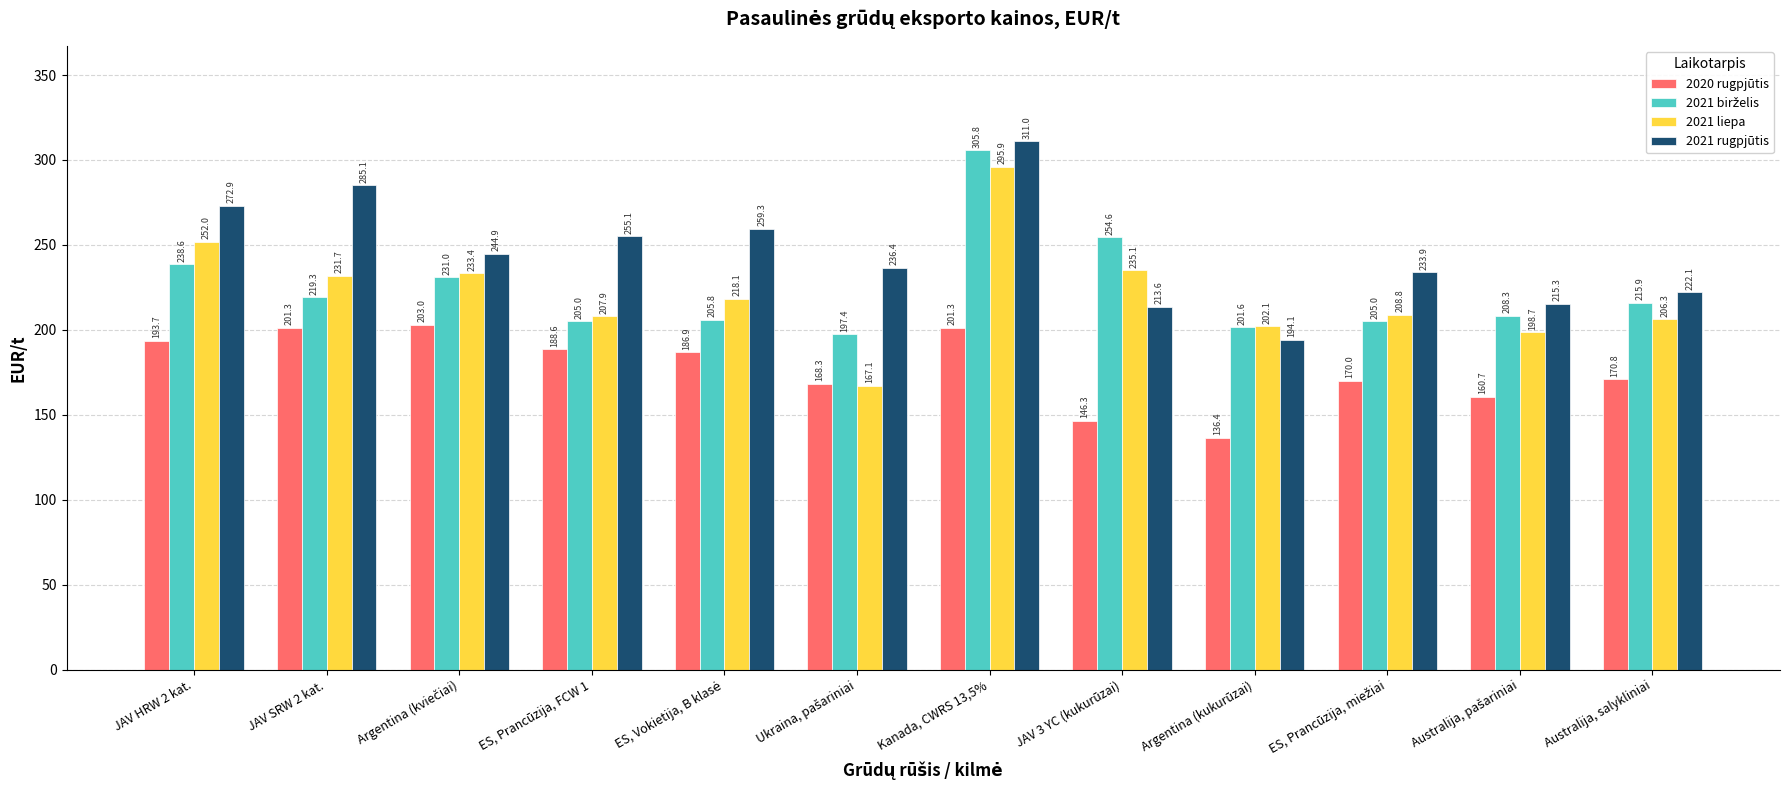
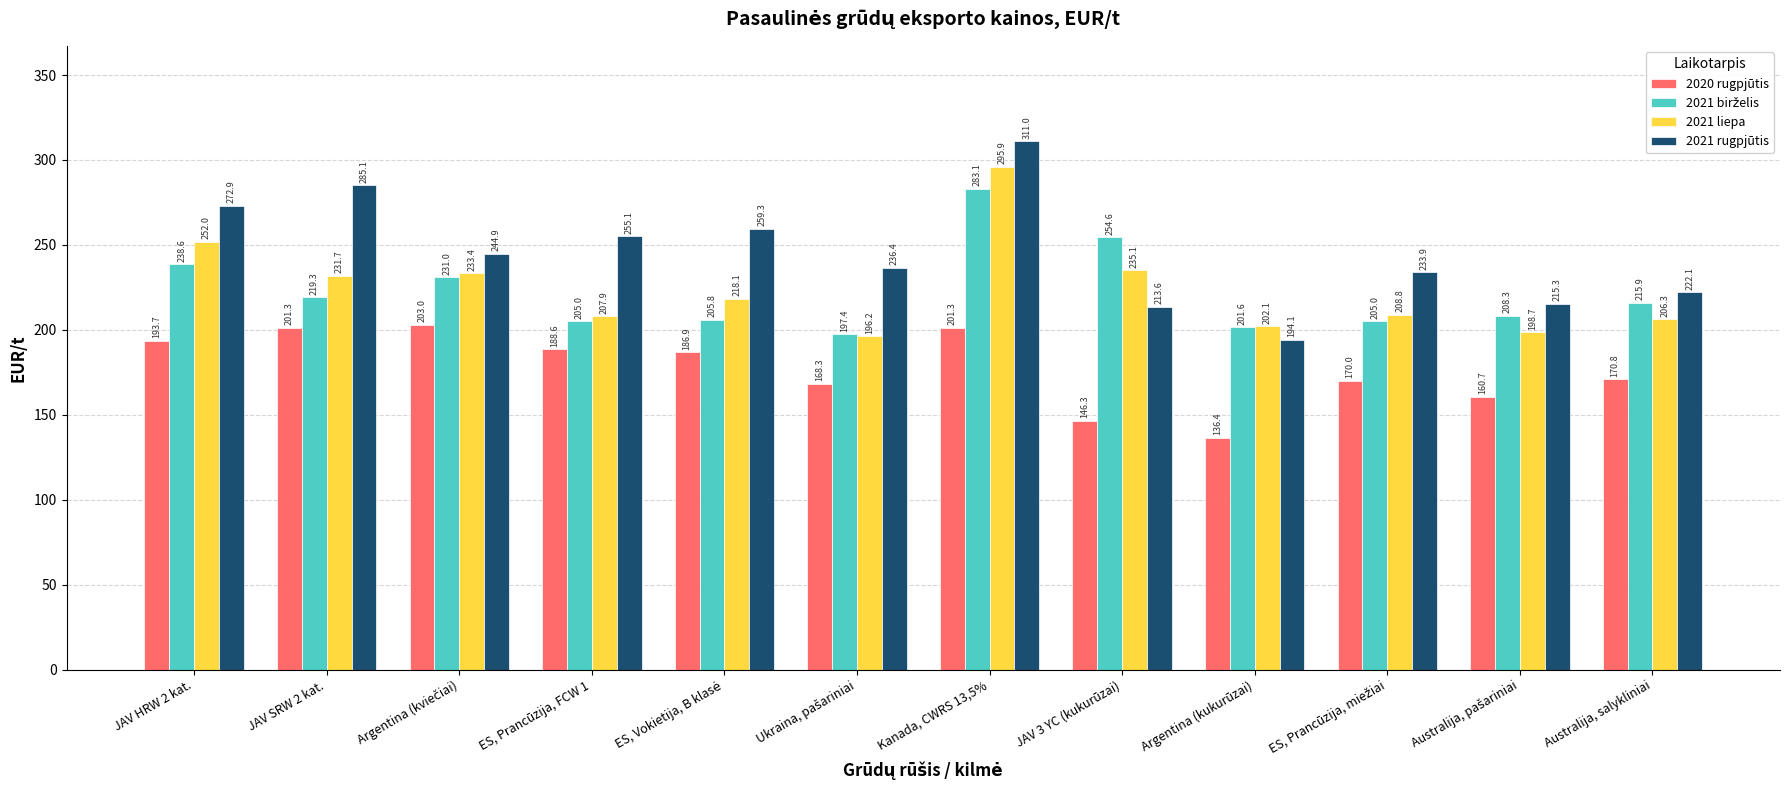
2021 liepa, Ukraina, pašariniai: 167.1 -> 196.2
2021 birželis, Kanada, CWRS 13,5%: 305.8 -> 283.1
